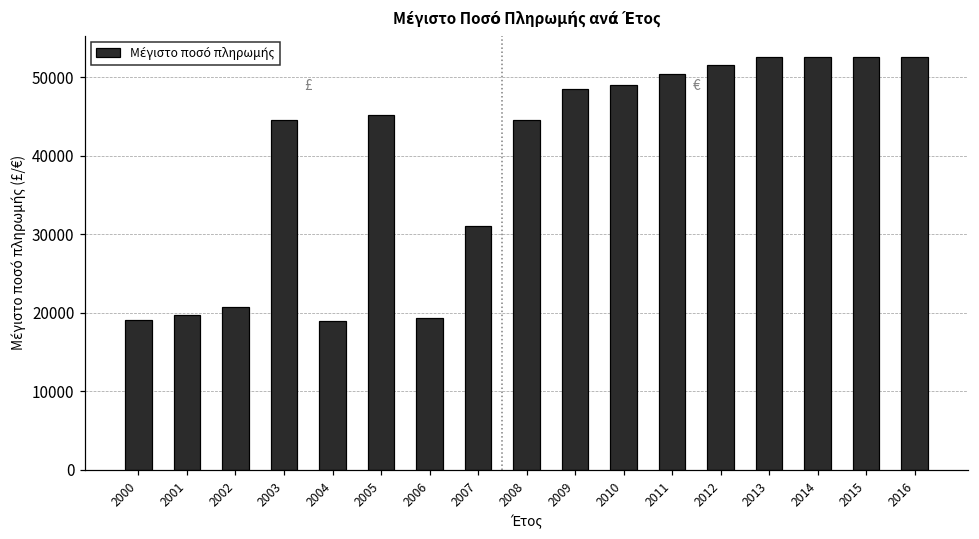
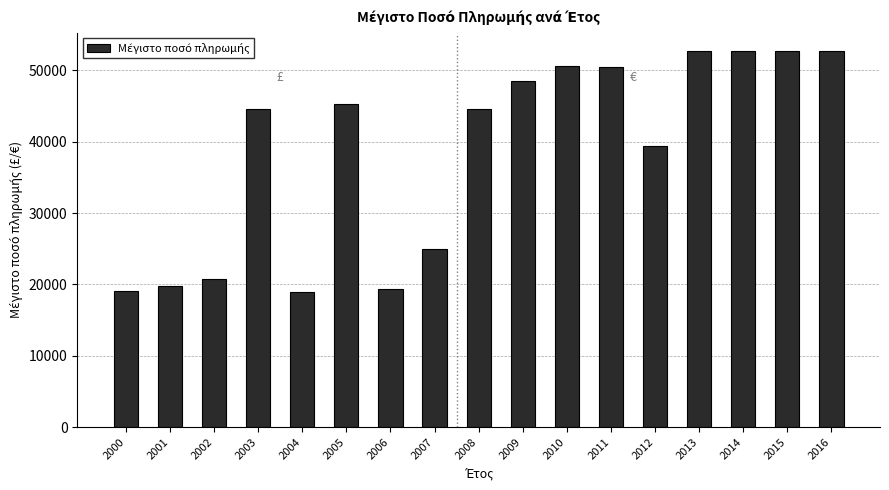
2007: 31000 -> 25000
2010: 49000 -> 51000
2012: 52000 -> 39000
